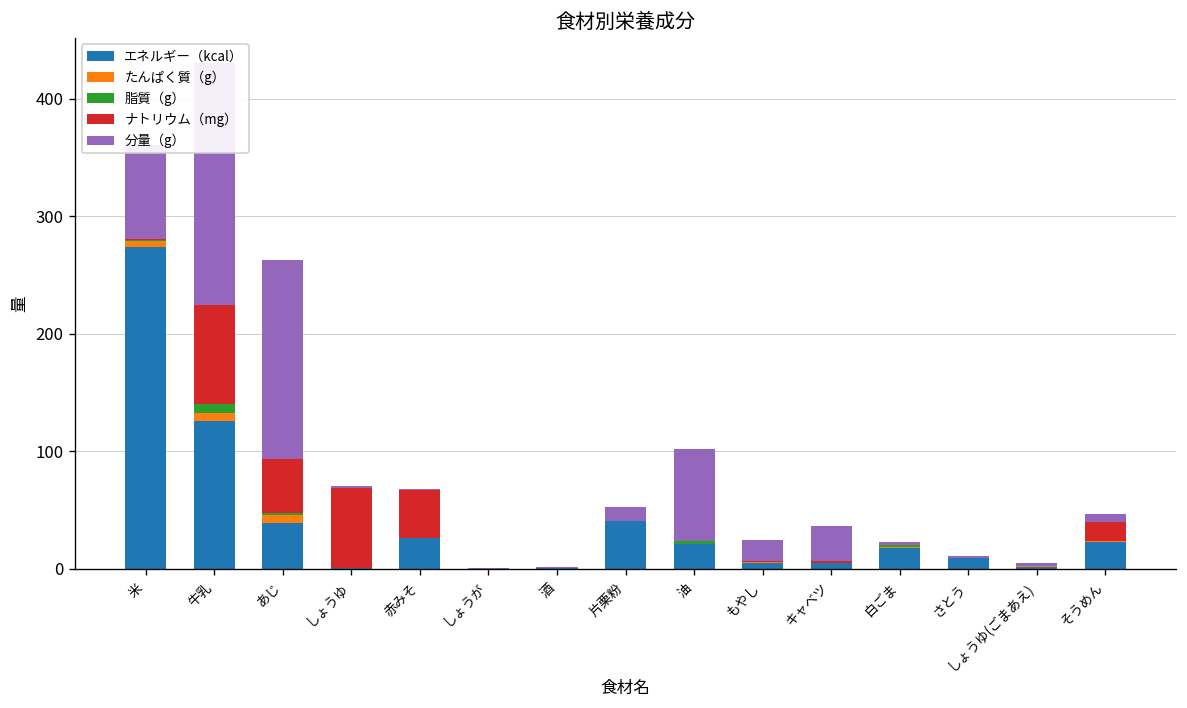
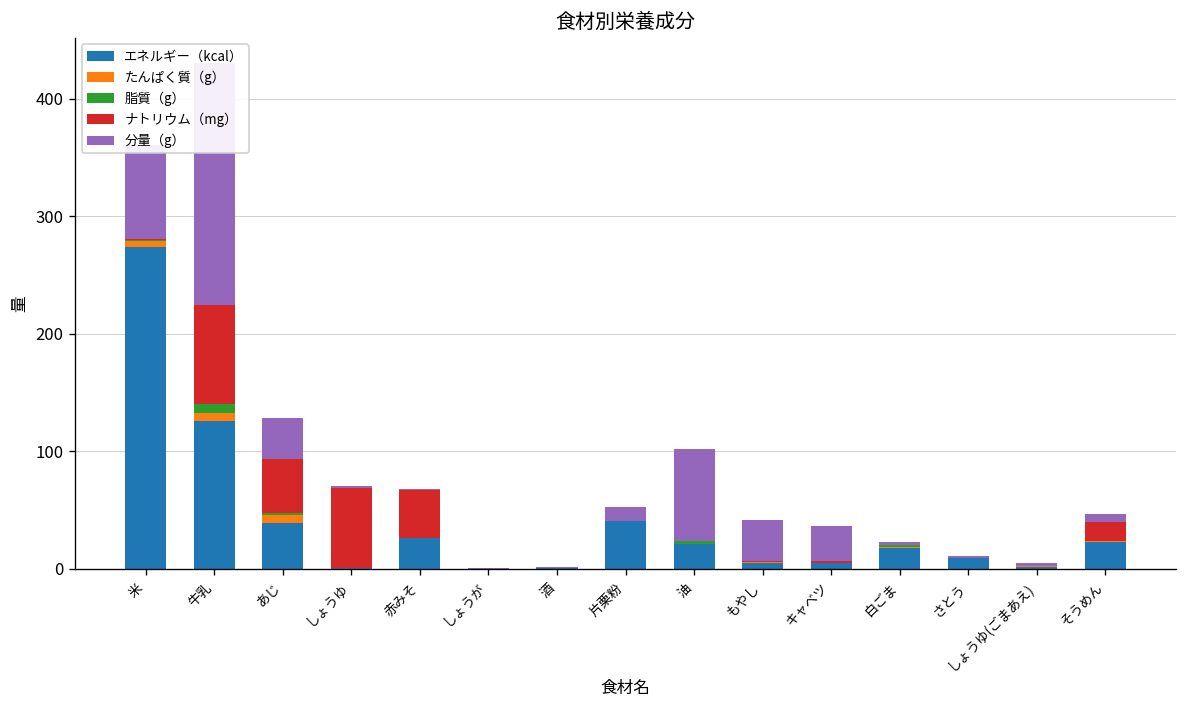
分量（g）, あじ: 170 -> 40
分量（g）, もやし: 20 -> 40
